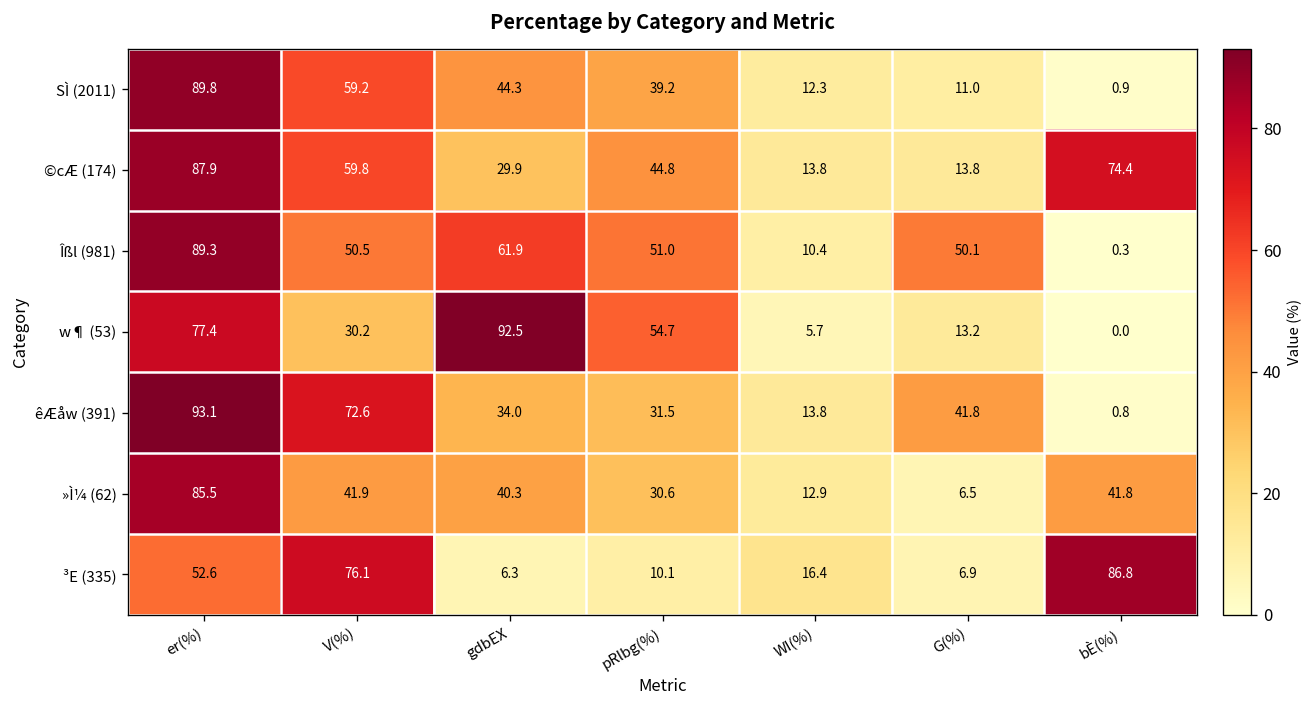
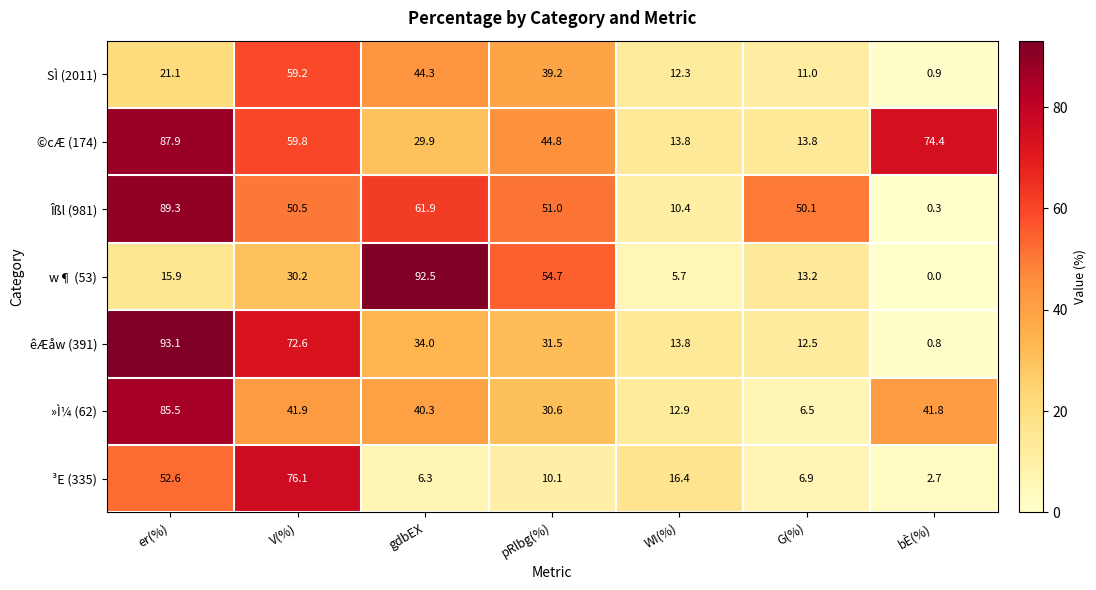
SÌ (2011), er(%): 89.8 -> 21.1
w¶ (53), er(%): 77.4 -> 15.9
êÆåw (391), G(%): 41.8 -> 12.5
³E (335), bÈ(%): 86.8 -> 2.7
